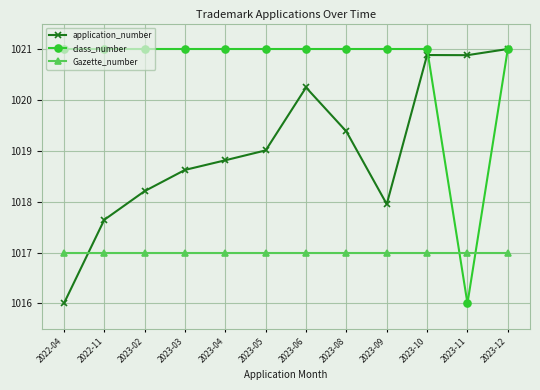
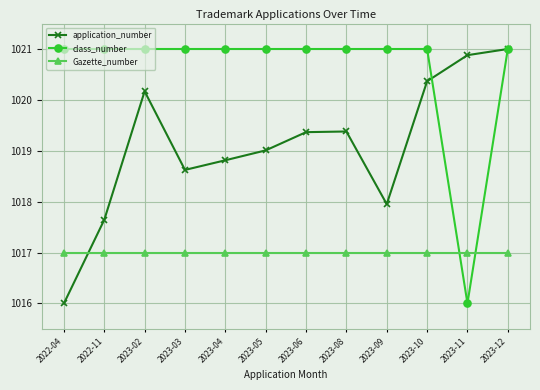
application_number, 2023-02: 1018.2 -> 1020.2
application_number, 2023-06: 1020.2 -> 1019.4
application_number, 2023-10: 1020.9 -> 1020.4
